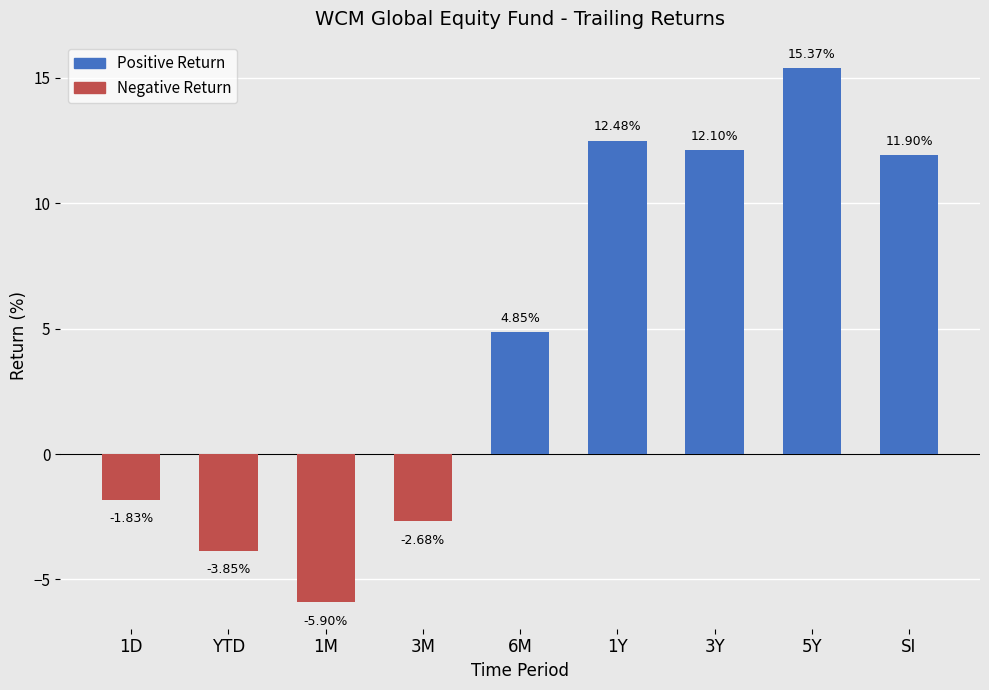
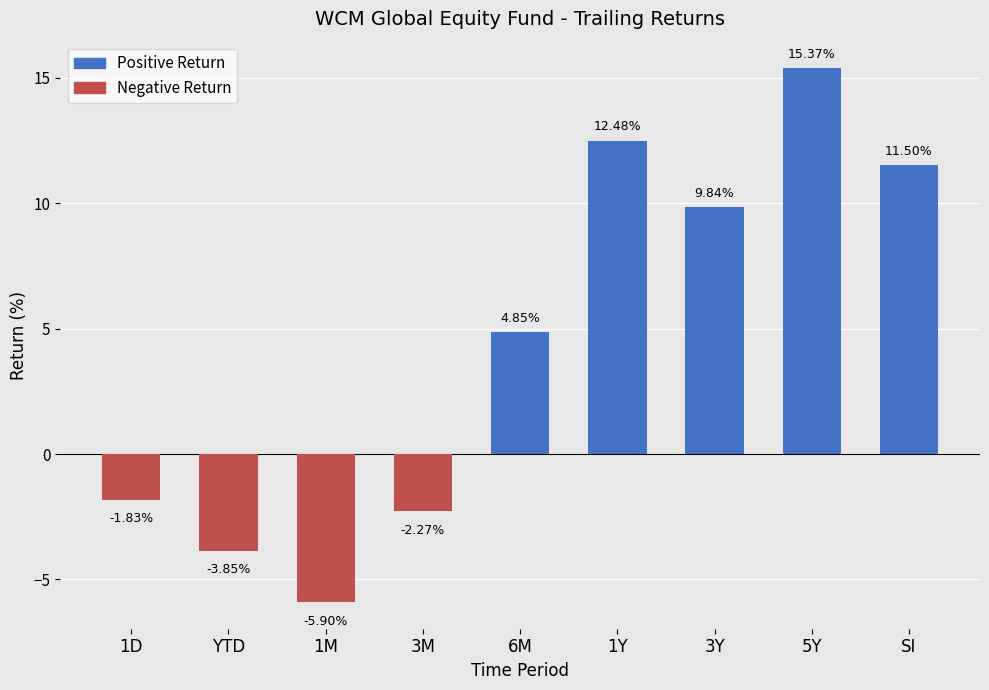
3M: -2.68% -> -2.27%
3Y: 12.10% -> 9.84%
SI: 11.90% -> 11.50%
